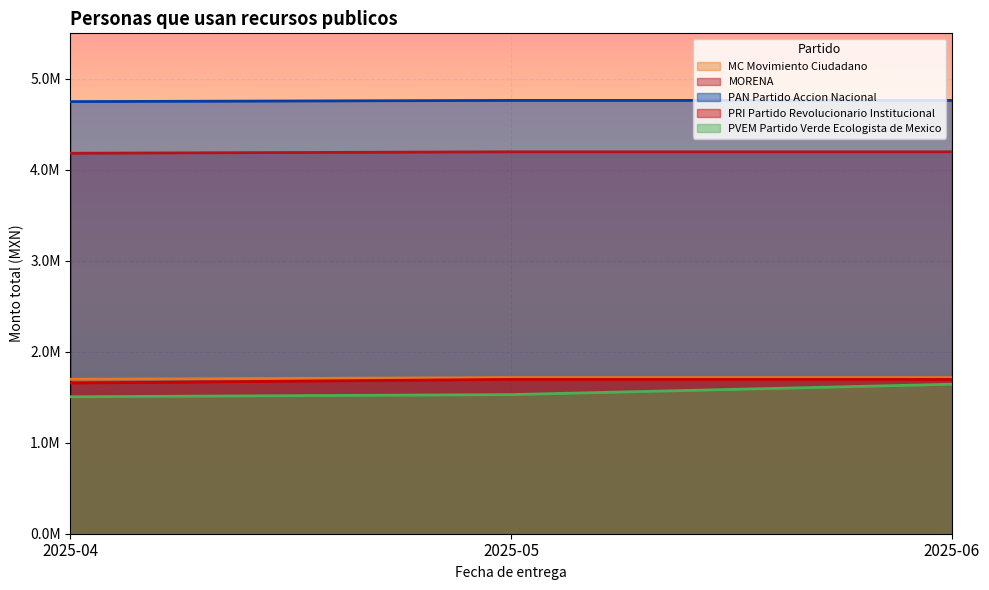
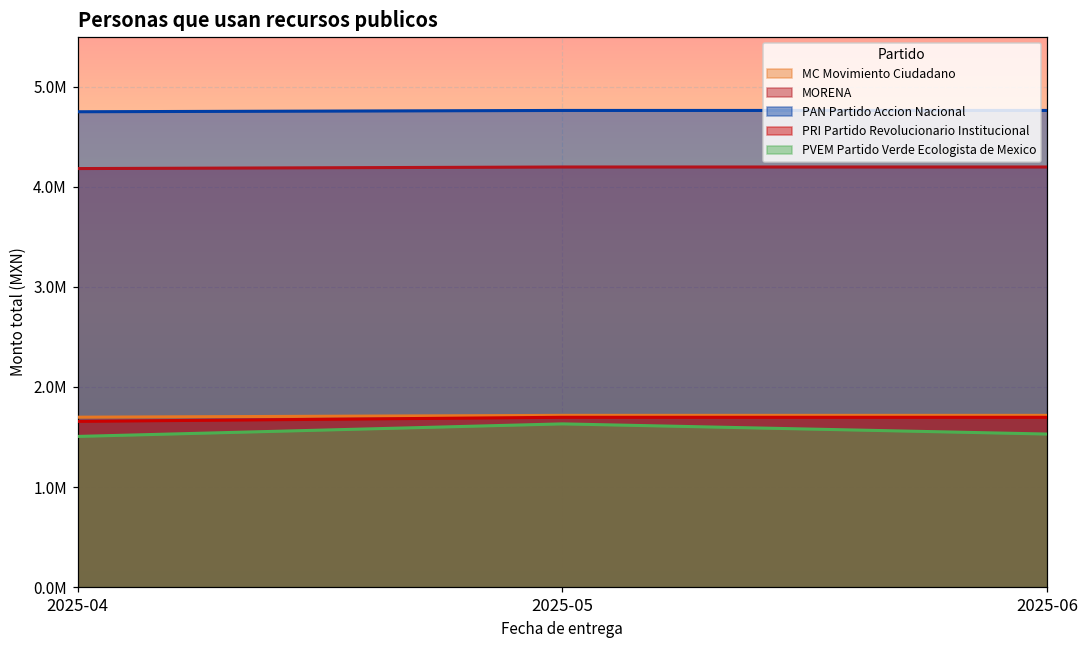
PVEM Partido Verde Ecologista de Mexico, 2025-05: 1500000 -> 1600000
PVEM Partido Verde Ecologista de Mexico, 2025-06: 1600000 -> 1500000
